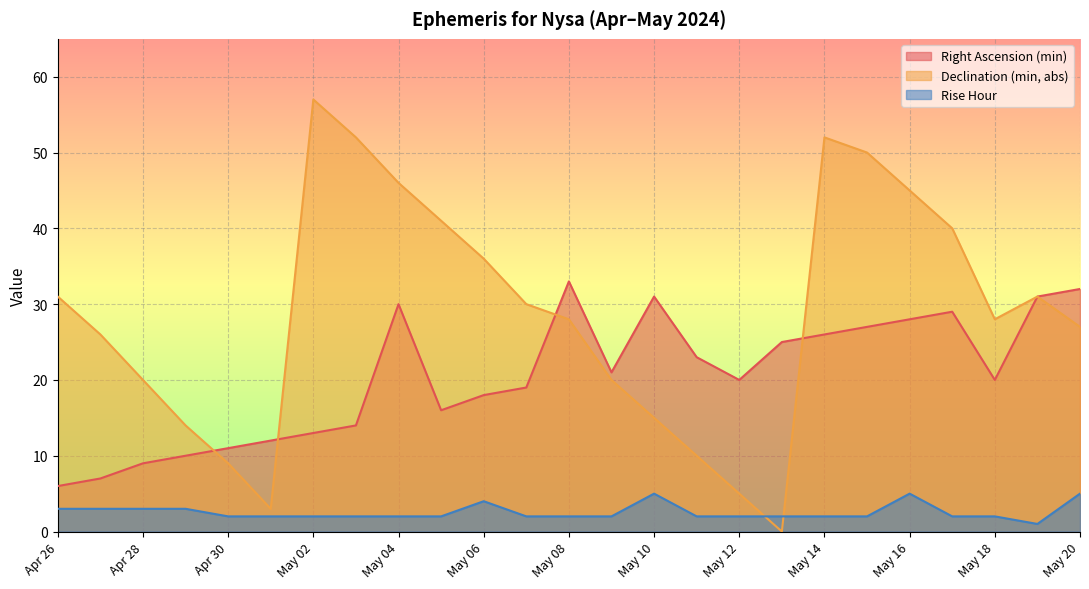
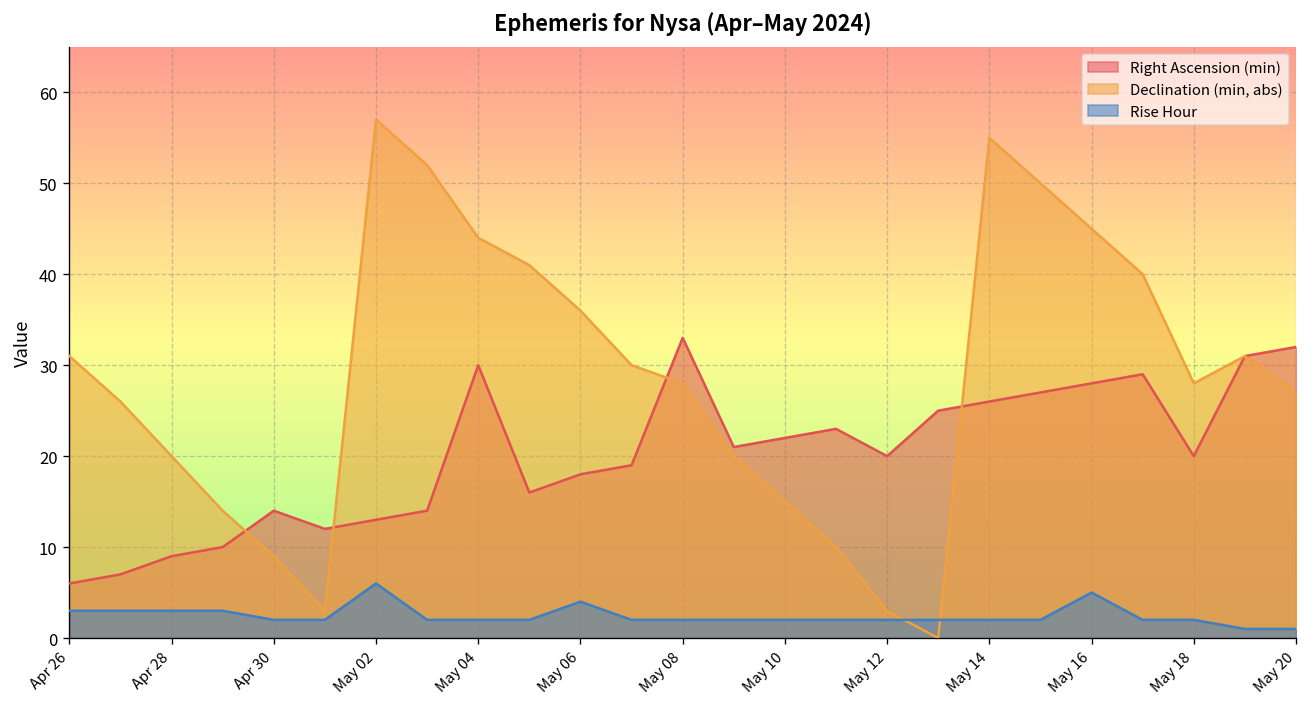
Right Ascension (min), Apr 30: 11 -> 14
Rise Hour, May 02: 2 -> 6
Declination (min, abs), May 04: 46 -> 44
Right Ascension (min), May 10: 31 -> 22
Rise Hour, May 10: 5 -> 2
Declination (min, abs), May 12: 5 -> 3
Declination (min, abs), May 14: 52 -> 55
Rise Hour, May 20: 5 -> 1
